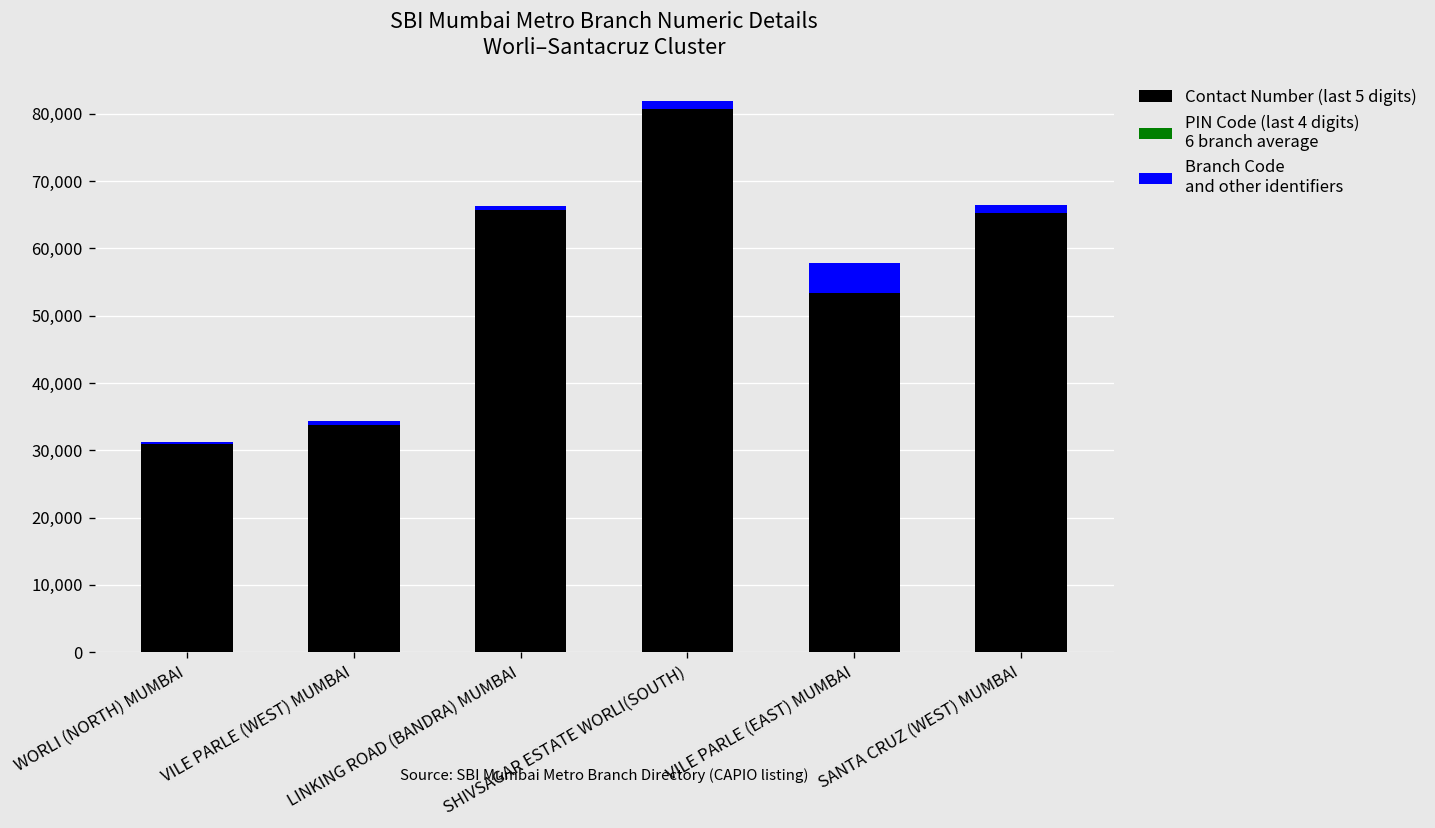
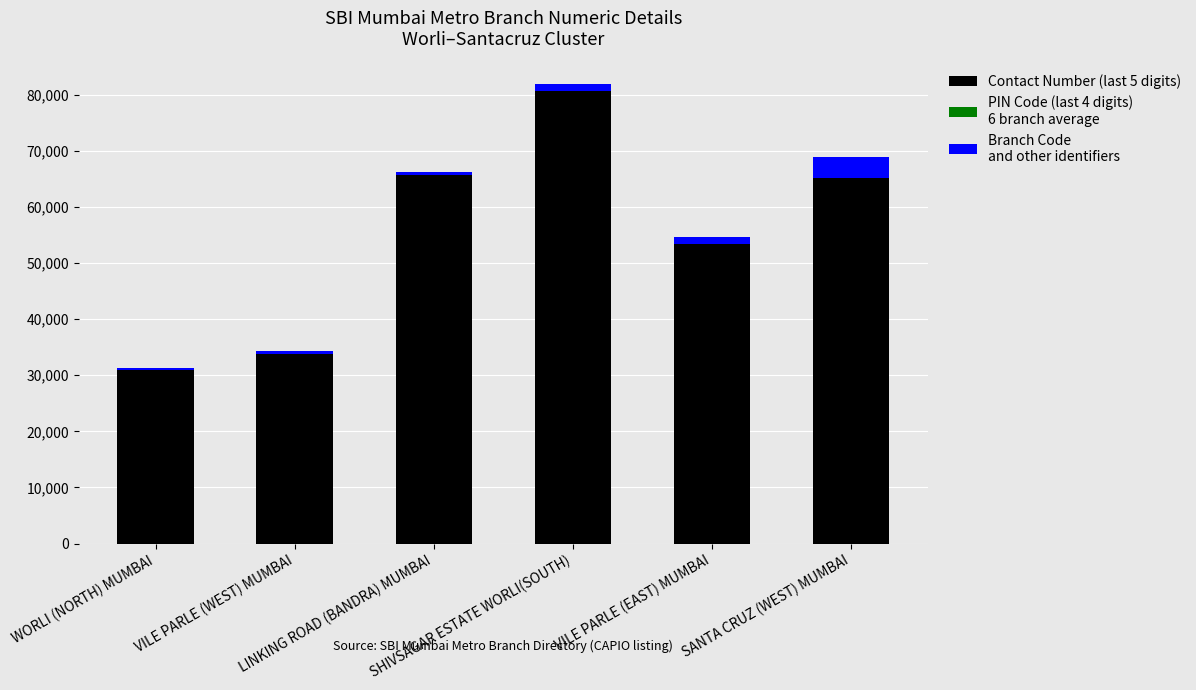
Branch Code and other identifiers, VILE PARLE (EAST) MUMBAI: 4,000 -> 1,000
Branch Code and other identifiers, SANTA CRUZ (WEST) MUMBAI: 1,000 -> 4,000
